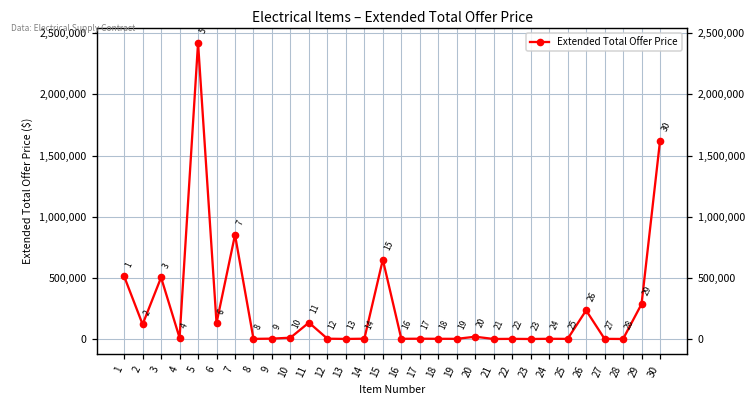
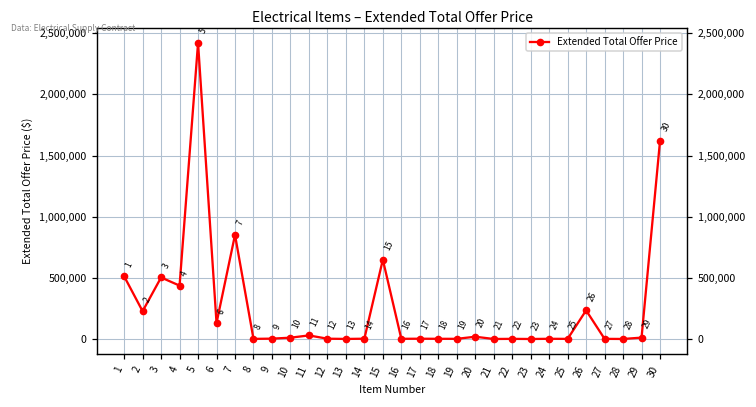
2: 120,000 -> 230,000
4: 10,000 -> 440,000
11: 130,000 -> 30,000
29: 290,000 -> 10,000
